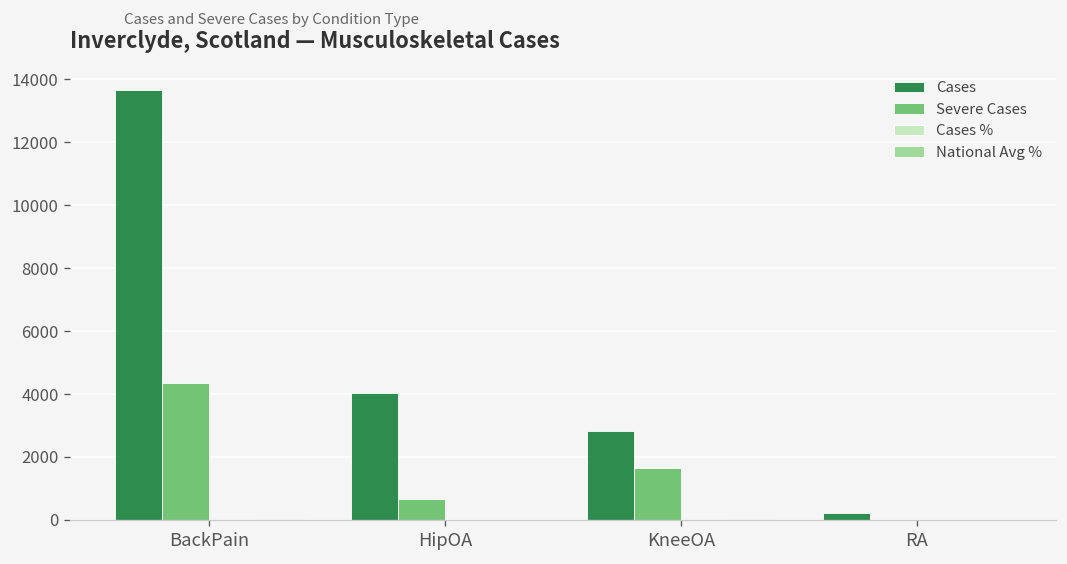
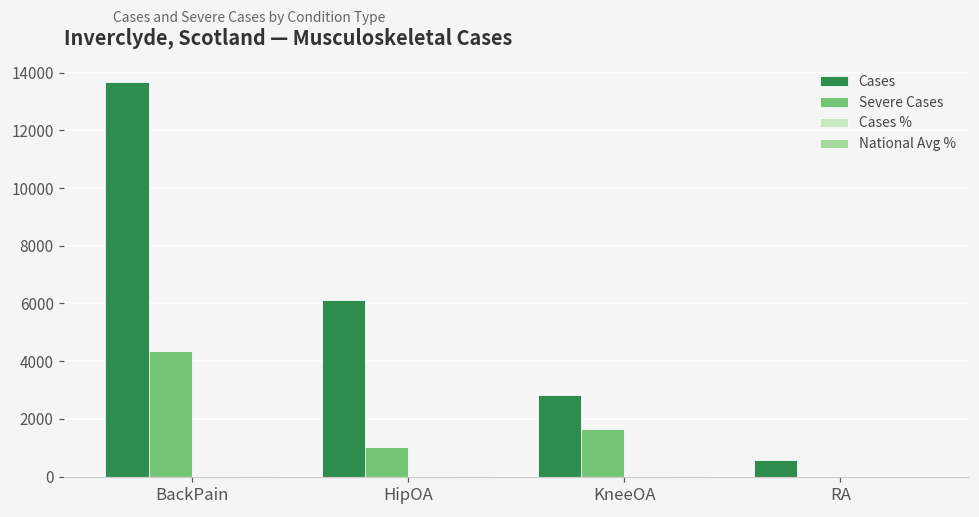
Cases, HipOA: 4000 -> 6100
Severe Cases, HipOA: 700 -> 1000
Cases, RA: 200 -> 600
